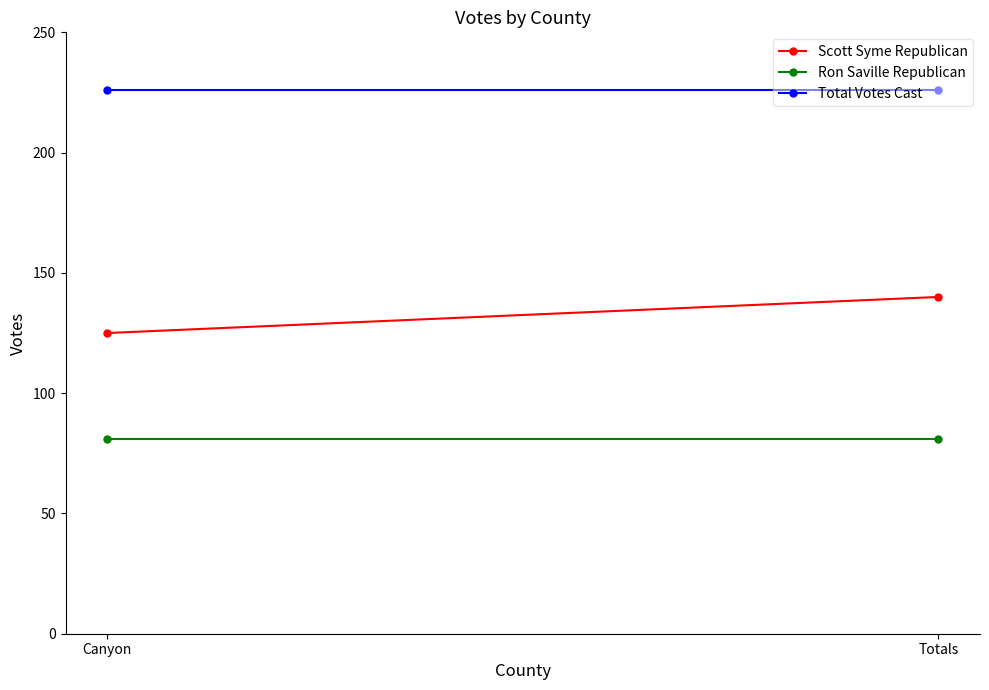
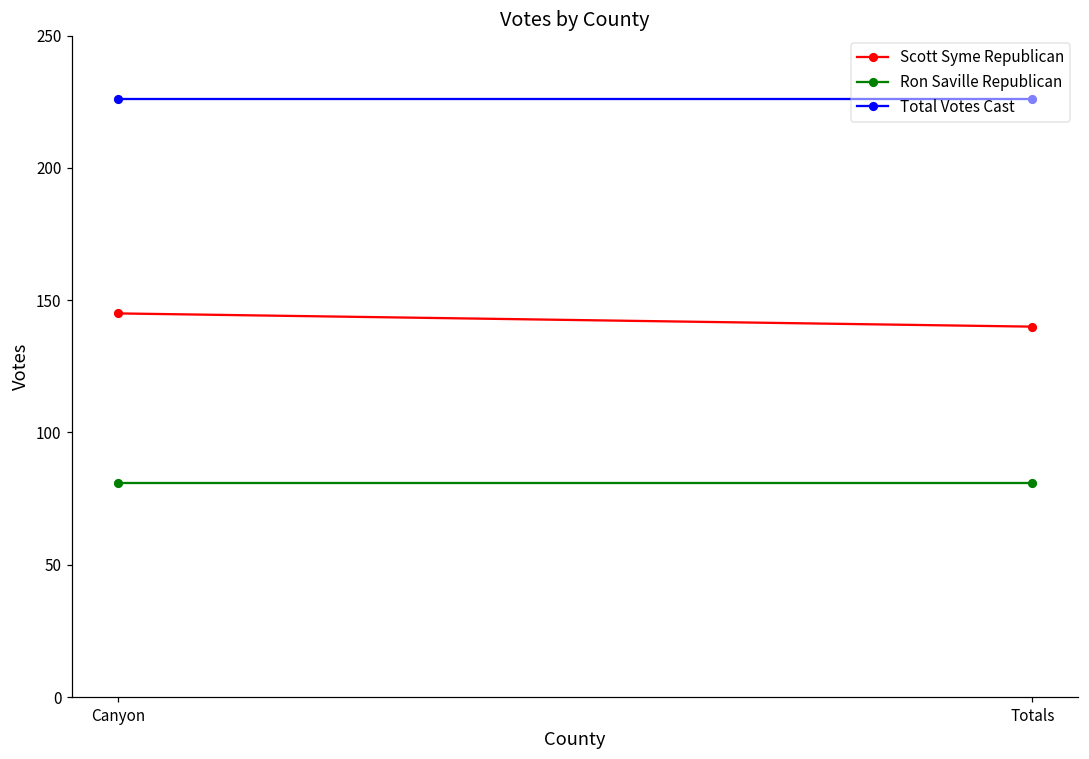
Scott Syme Republican, Canyon: 125 -> 145
